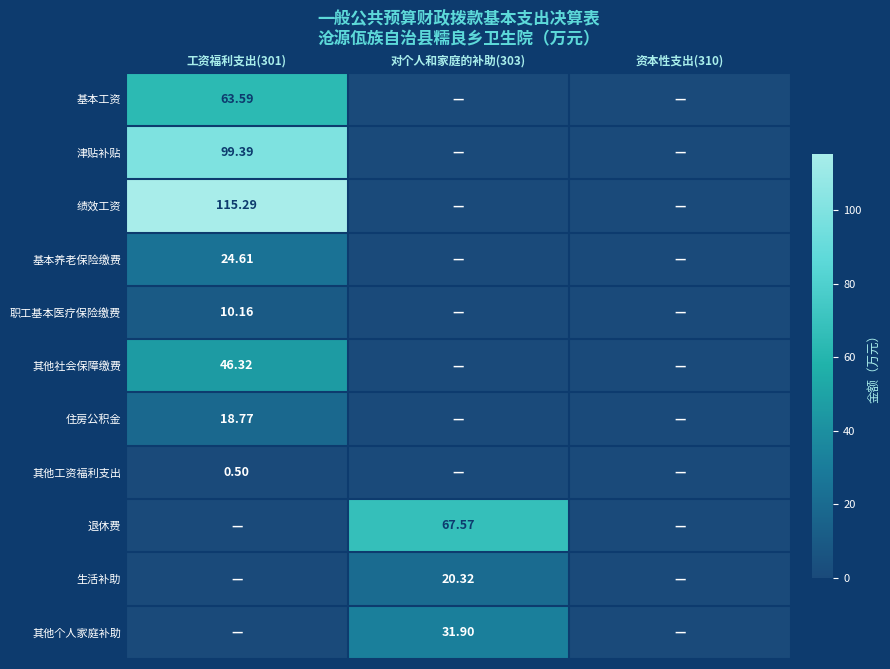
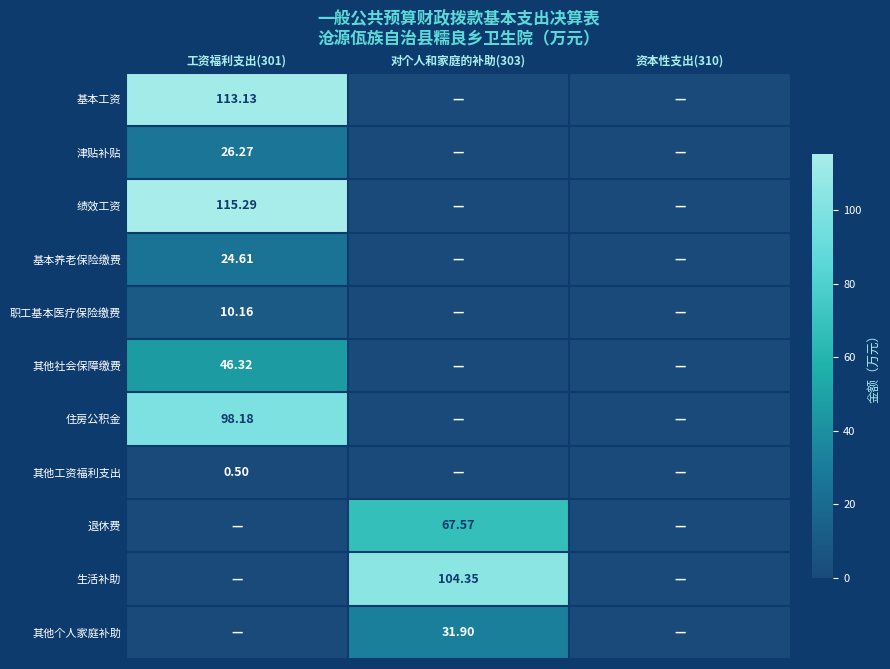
基本工资, 工资福利支出(301): 63.59 -> 113.13
津贴补贴, 工资福利支出(301): 99.39 -> 26.27
住房公积金, 工资福利支出(301): 18.77 -> 98.18
生活补助, 对个人和家庭的补助(303): 20.32 -> 104.35
